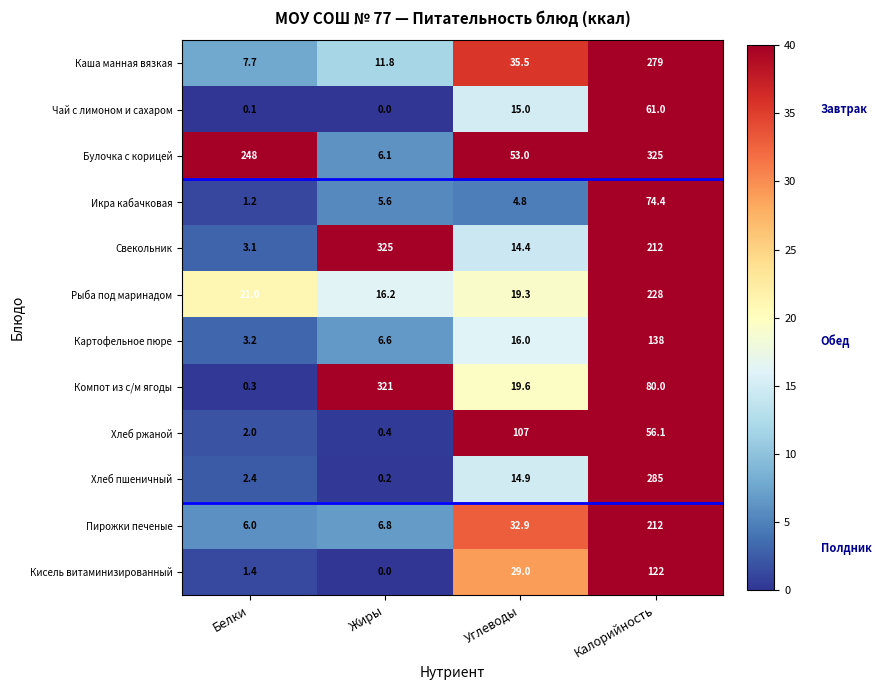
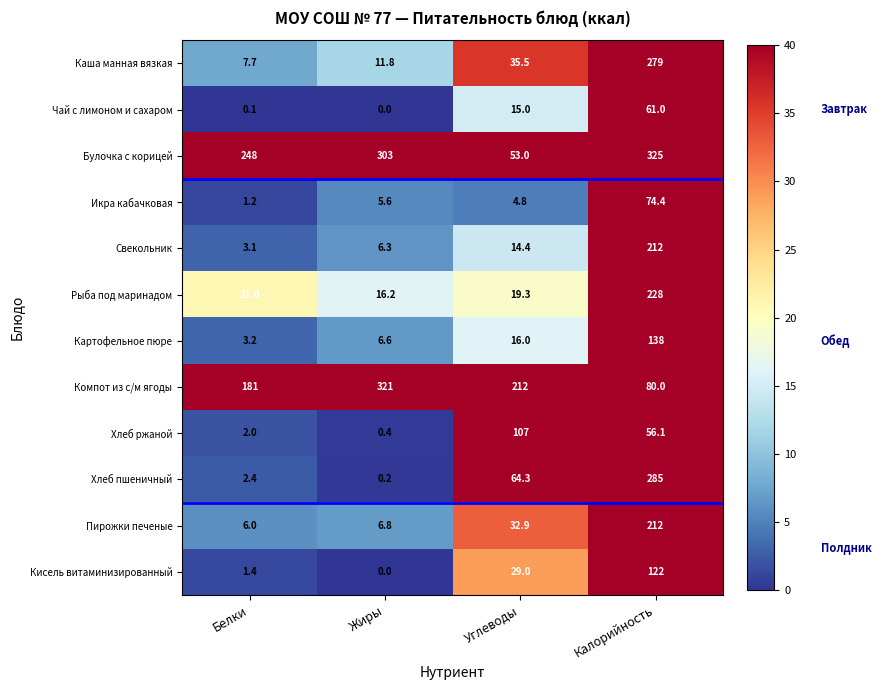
Булочка с корицей, Жиры: 6.1 -> 303
Свекольник, Жиры: 325 -> 6.3
Компот из с/м ягоды, Белки: 0.3 -> 181
Компот из с/м ягоды, Углеводы: 19.6 -> 212
Хлеб пшеничный, Углеводы: 14.9 -> 64.3
